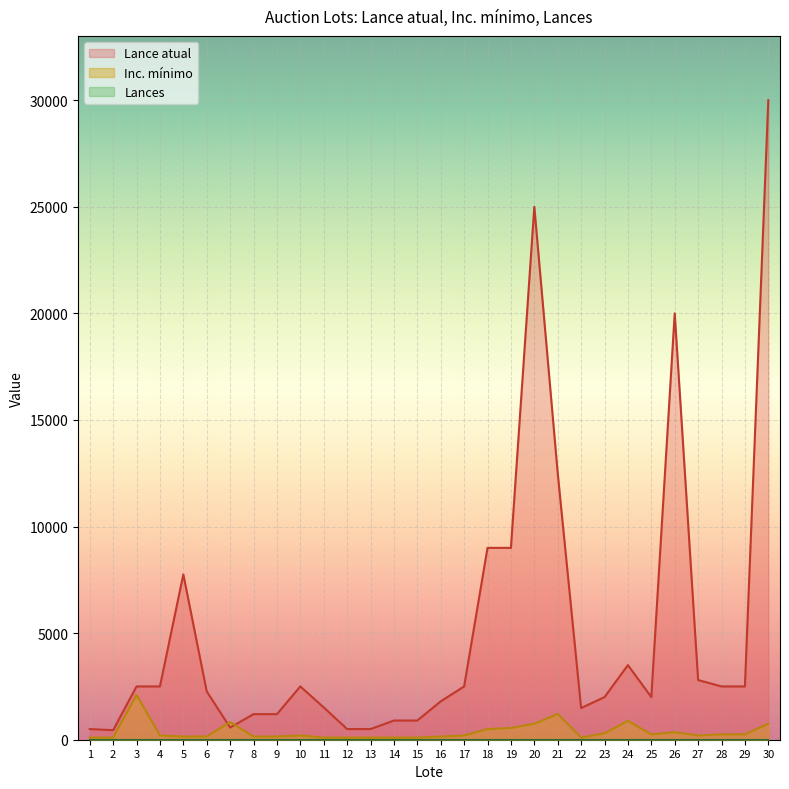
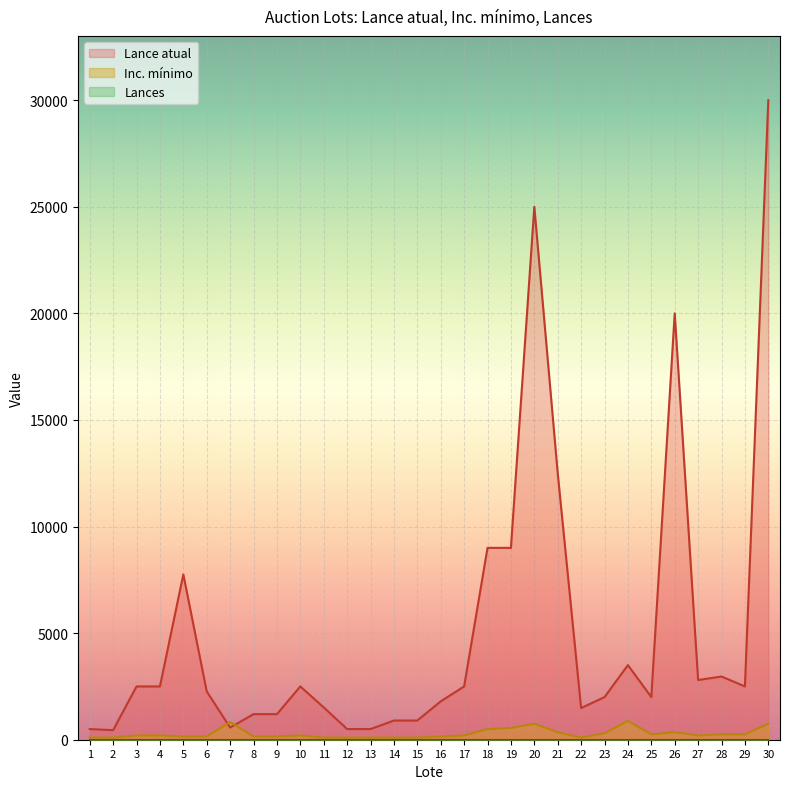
Inc. mínimo, 3: 2100 -> 200
Inc. mínimo, 21: 1200 -> 400
Lance atual, 28: 2500 -> 3000
